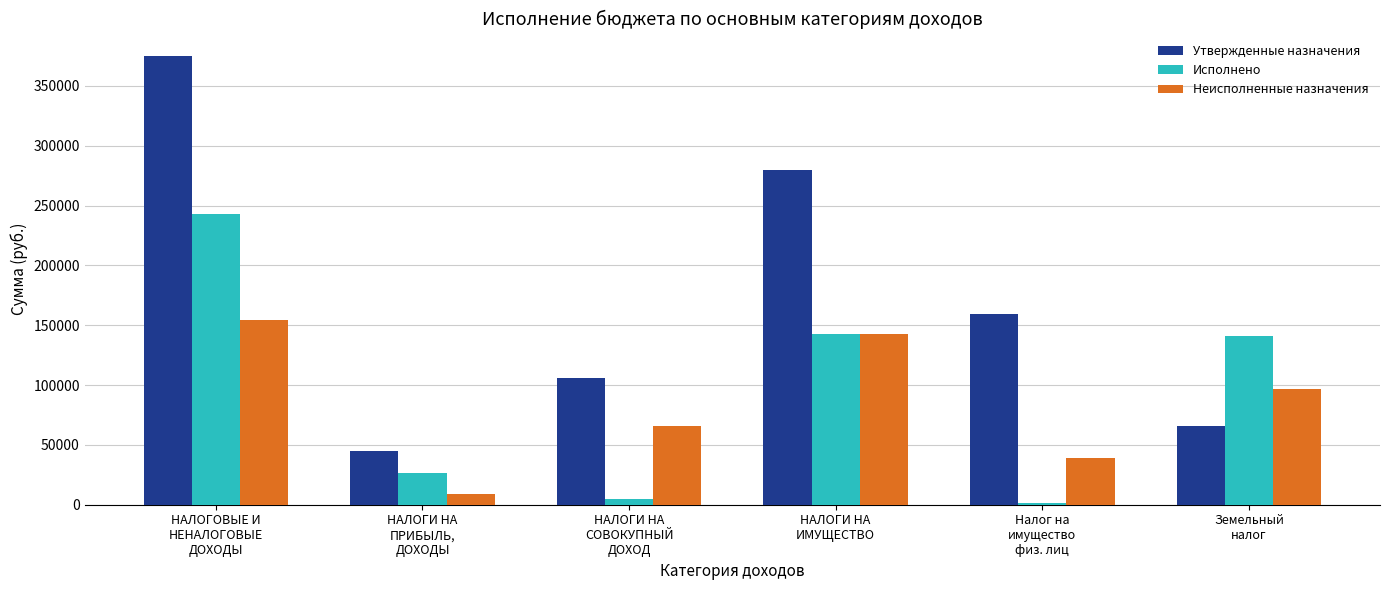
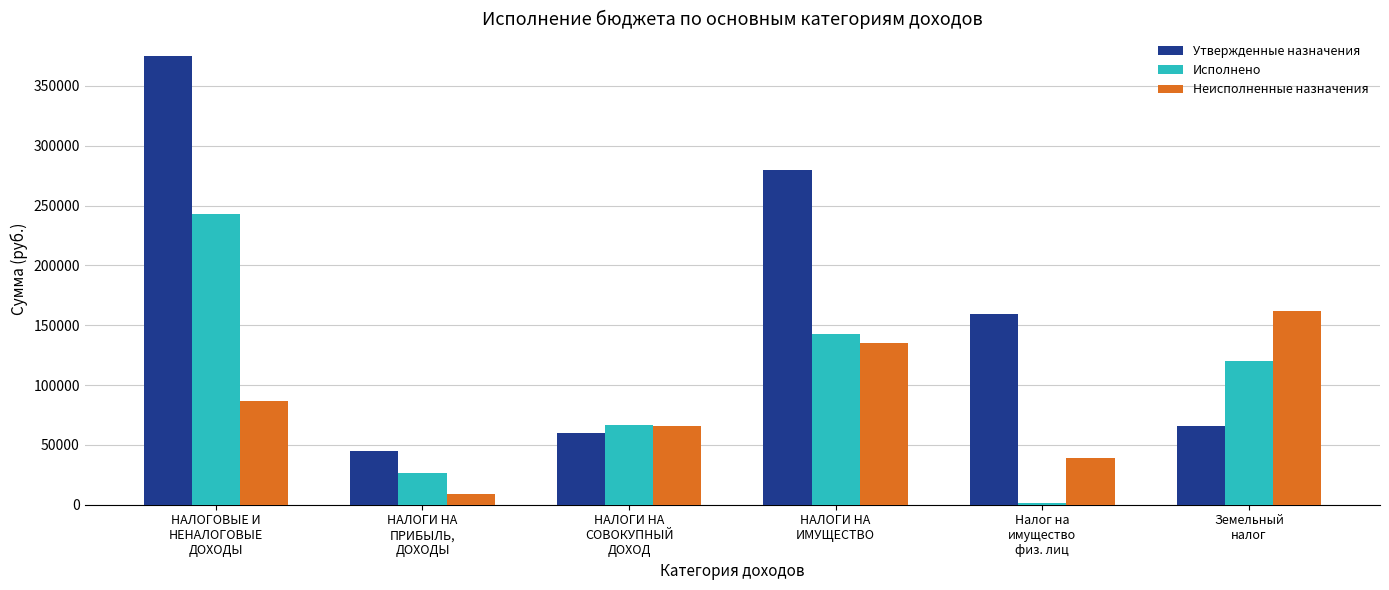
Неисполненные назначения, НАЛОГОВЫЕ И НЕНАЛОГОВЫЕ ДОХОДЫ: 154000 -> 87000
Утвержденные назначения, НАЛОГИ НА СОВОКУПНЫЙ ДОХОД: 106000 -> 60000
Исполнено, НАЛОГИ НА СОВОКУПНЫЙ ДОХОД: 5000 -> 67000
Неисполненные назначения, НАЛОГИ НА ИМУЩЕСТВО: 142000 -> 135000
Исполнено, Земельный налог: 141000 -> 120000
Неисполненные назначения, Земельный налог: 97000 -> 162000
